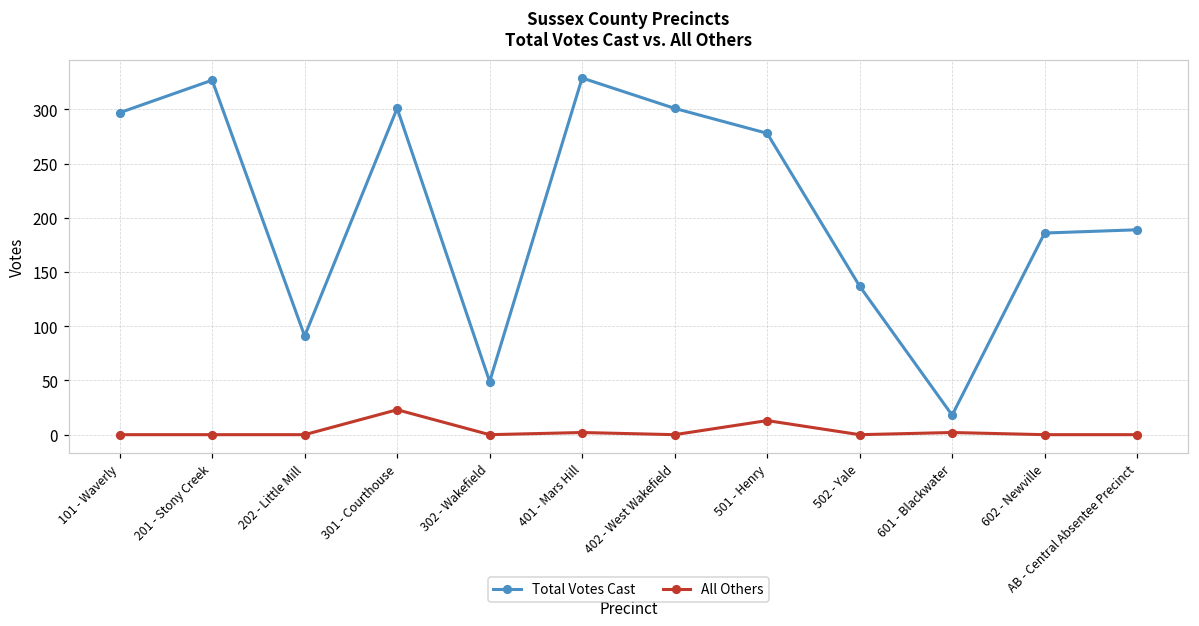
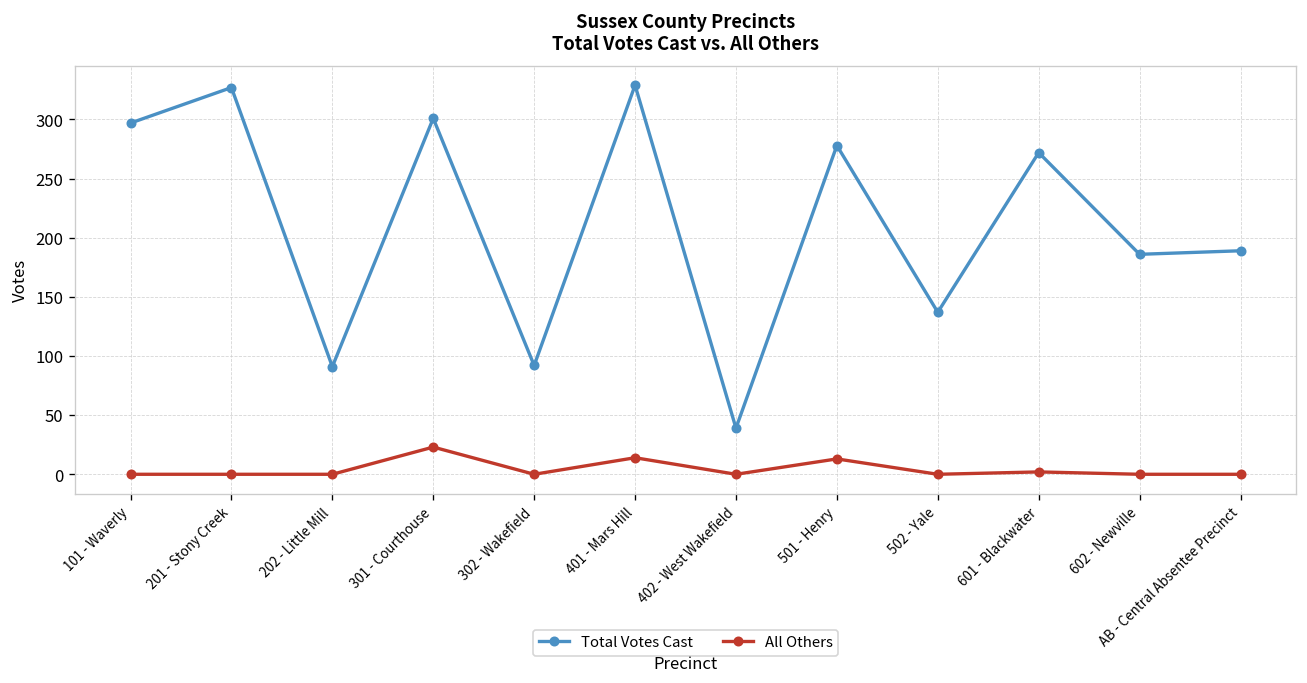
Total Votes Cast, 302 - Wakefield: 50 -> 90
All Others, 401 - Mars Hill: 0 -> 10
Total Votes Cast, 402 - West Wakefield: 300 -> 40
Total Votes Cast, 601 - Blackwater: 20 -> 270
